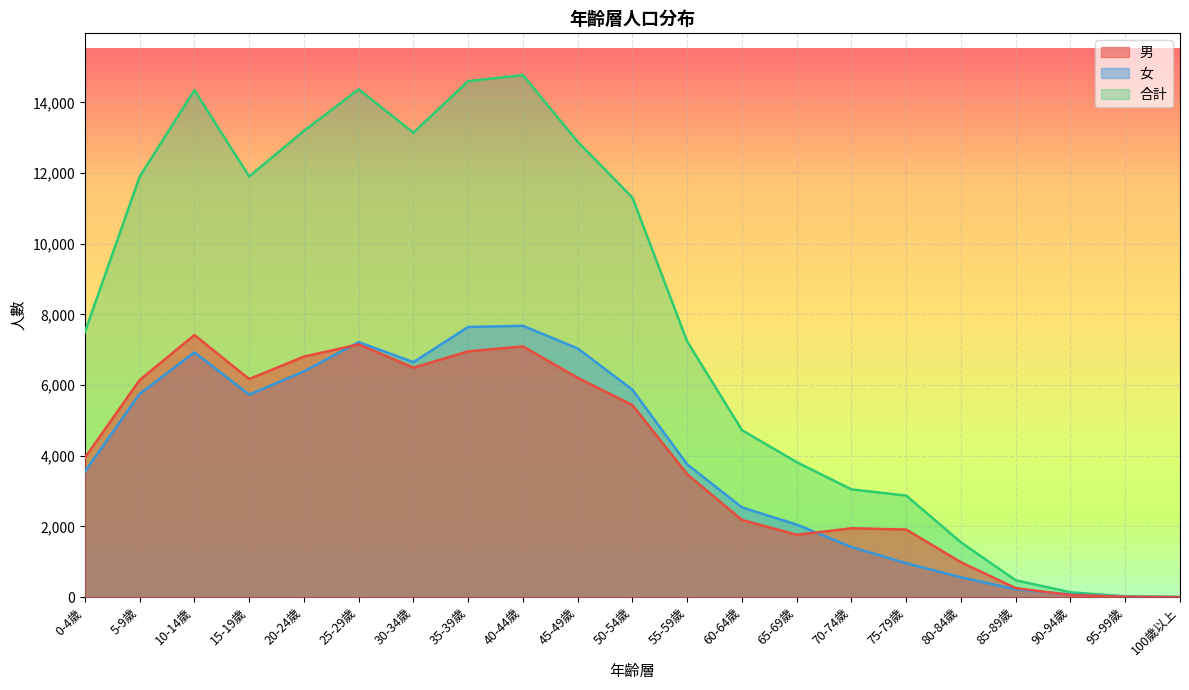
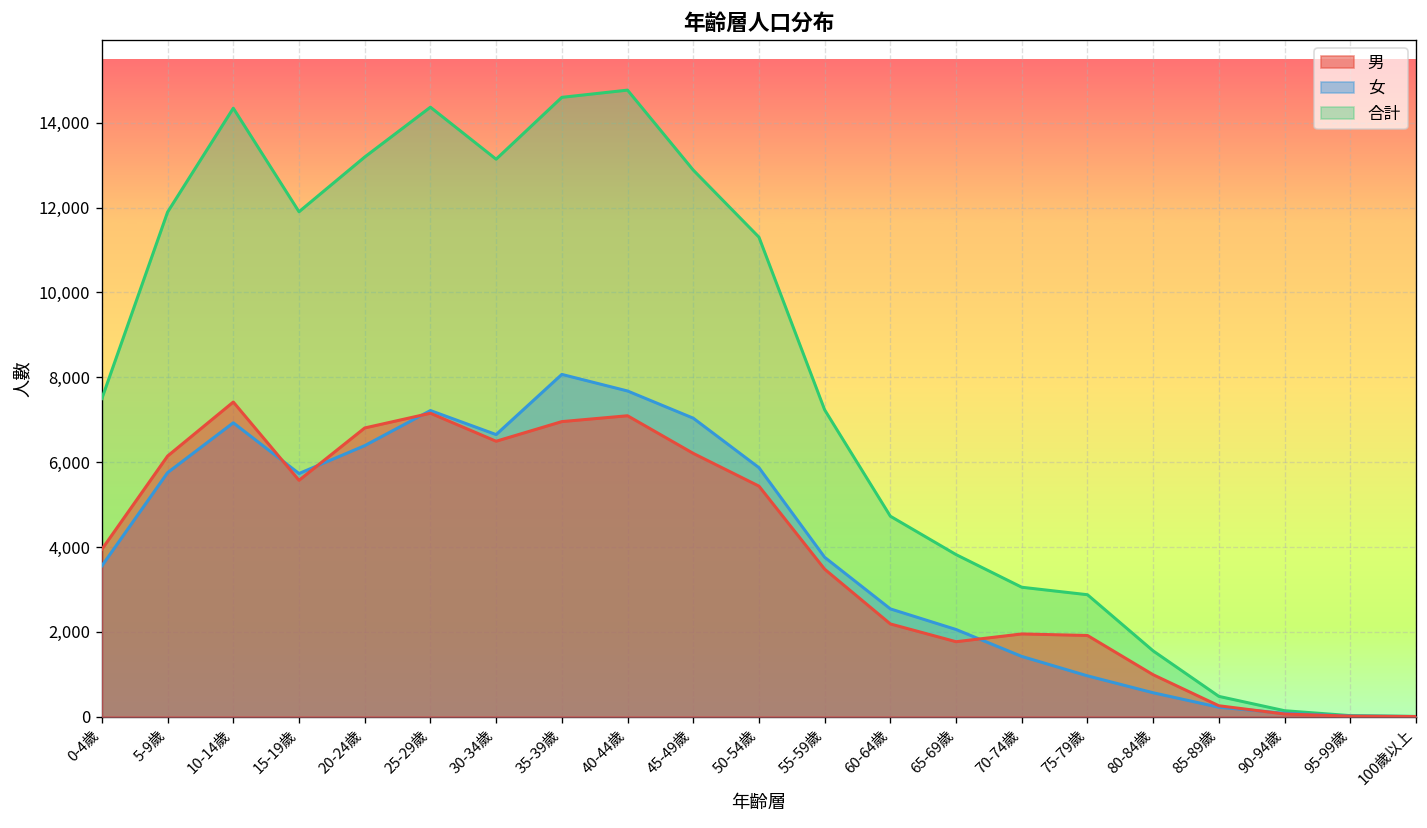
男, 15-19歲: 6,200 -> 5,600
女, 35-39歲: 7,600 -> 8,100
